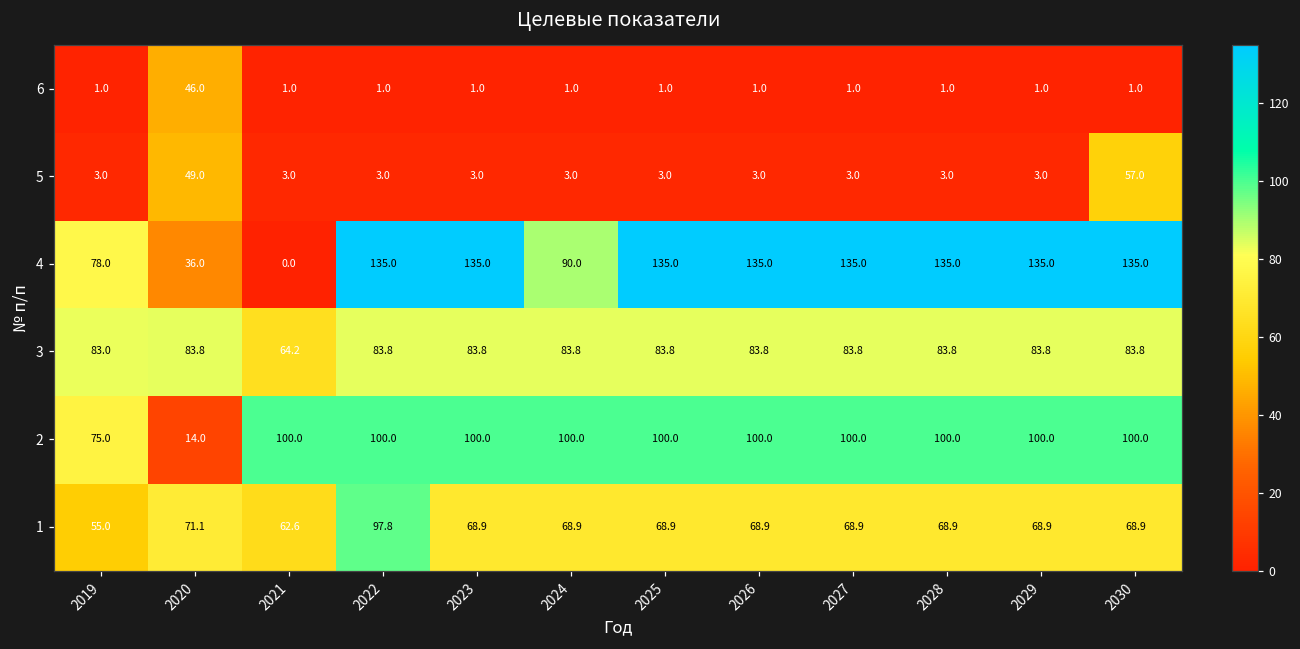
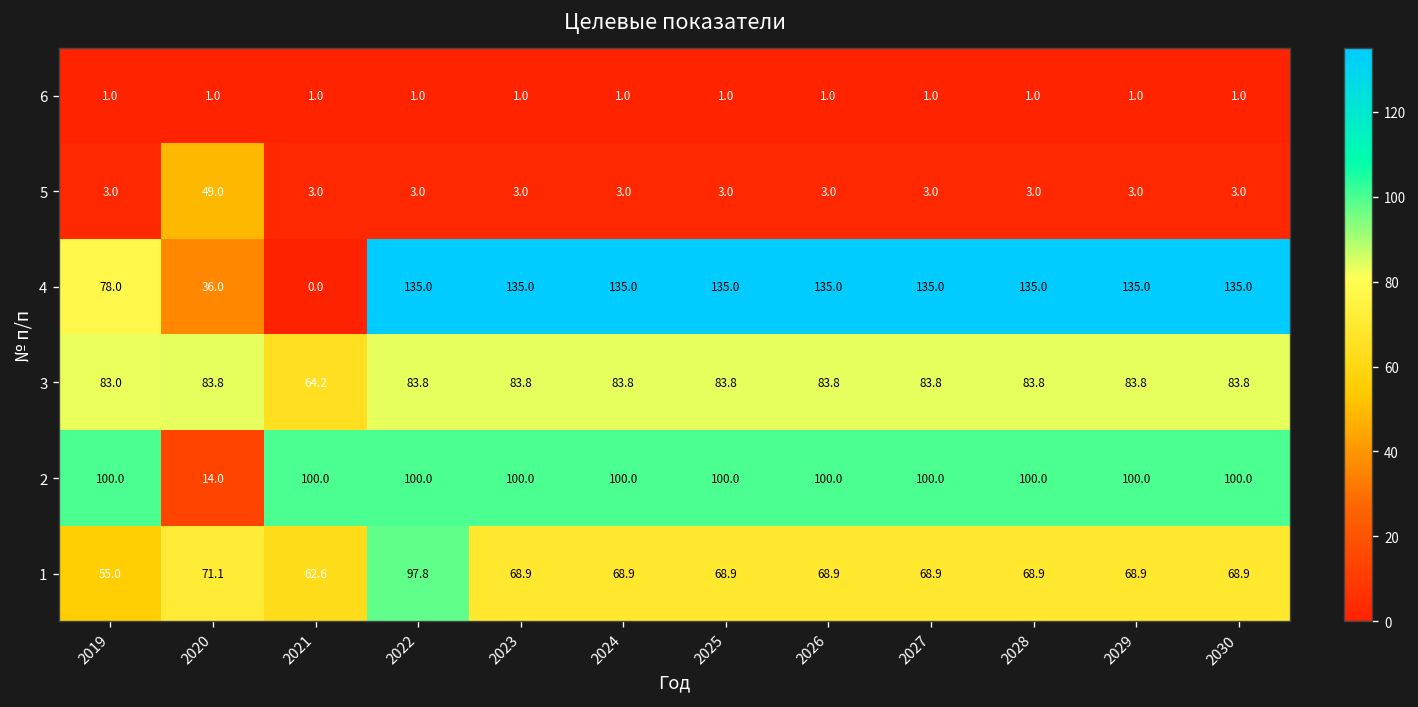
6, 2020: 46.0 -> 1.0
5, 2030: 57.0 -> 3.0
4, 2024: 90.0 -> 135.0
2, 2019: 75.0 -> 100.0
